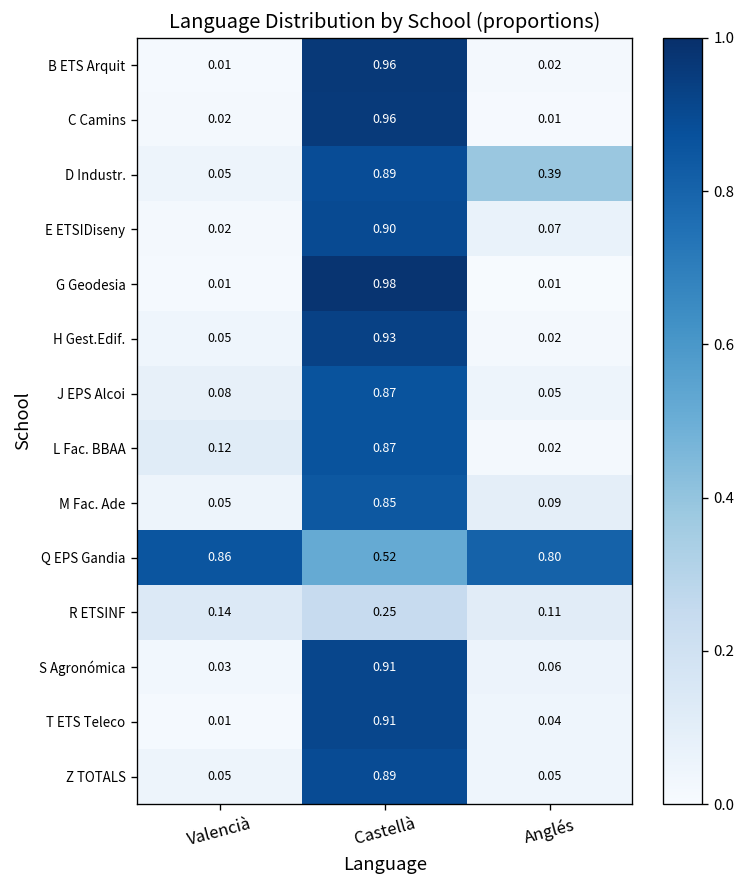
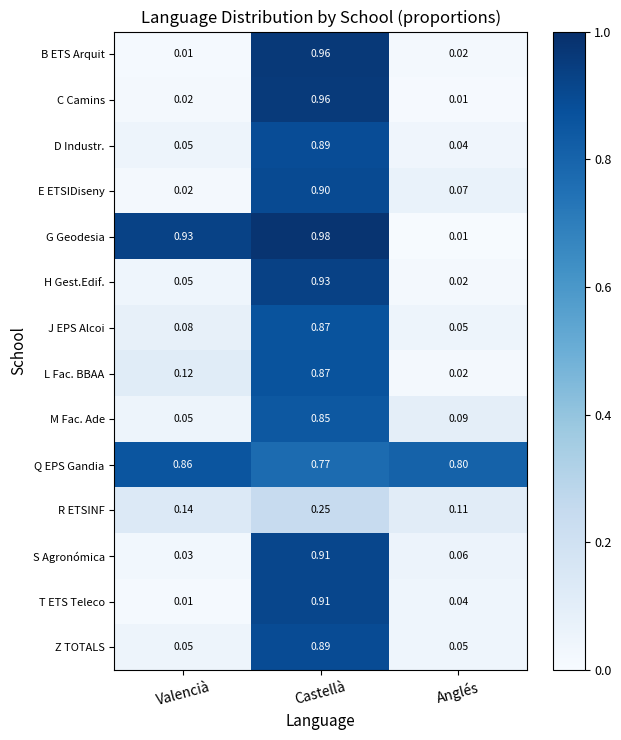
D Industr., Anglés: 0.39 -> 0.04
G Geodesia, Valencià: 0.01 -> 0.93
Q EPS Gandia, Castellà: 0.52 -> 0.77
